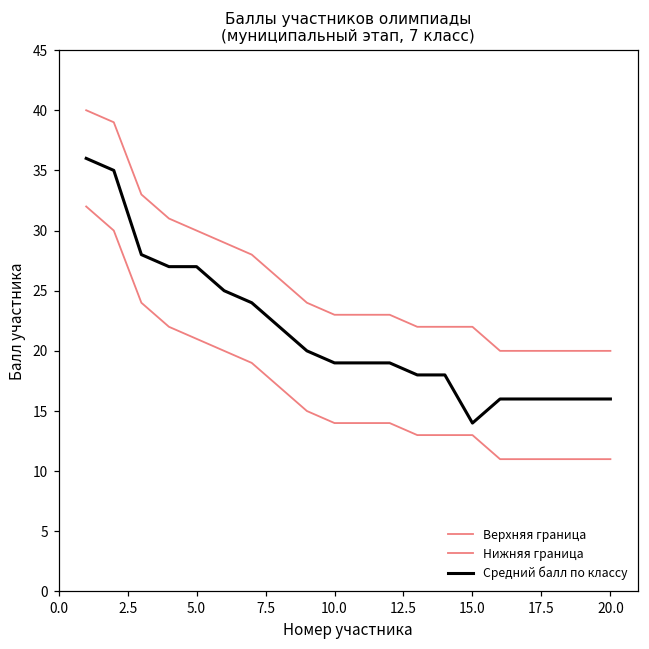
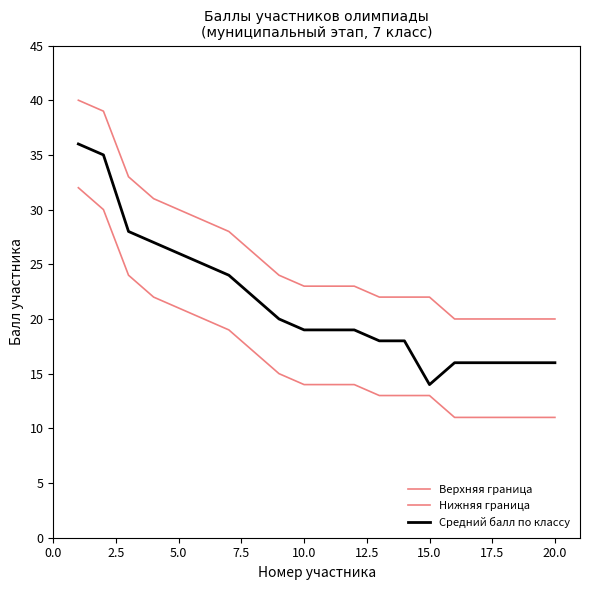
Средний балл по классу, 5.0: 27 -> 26
